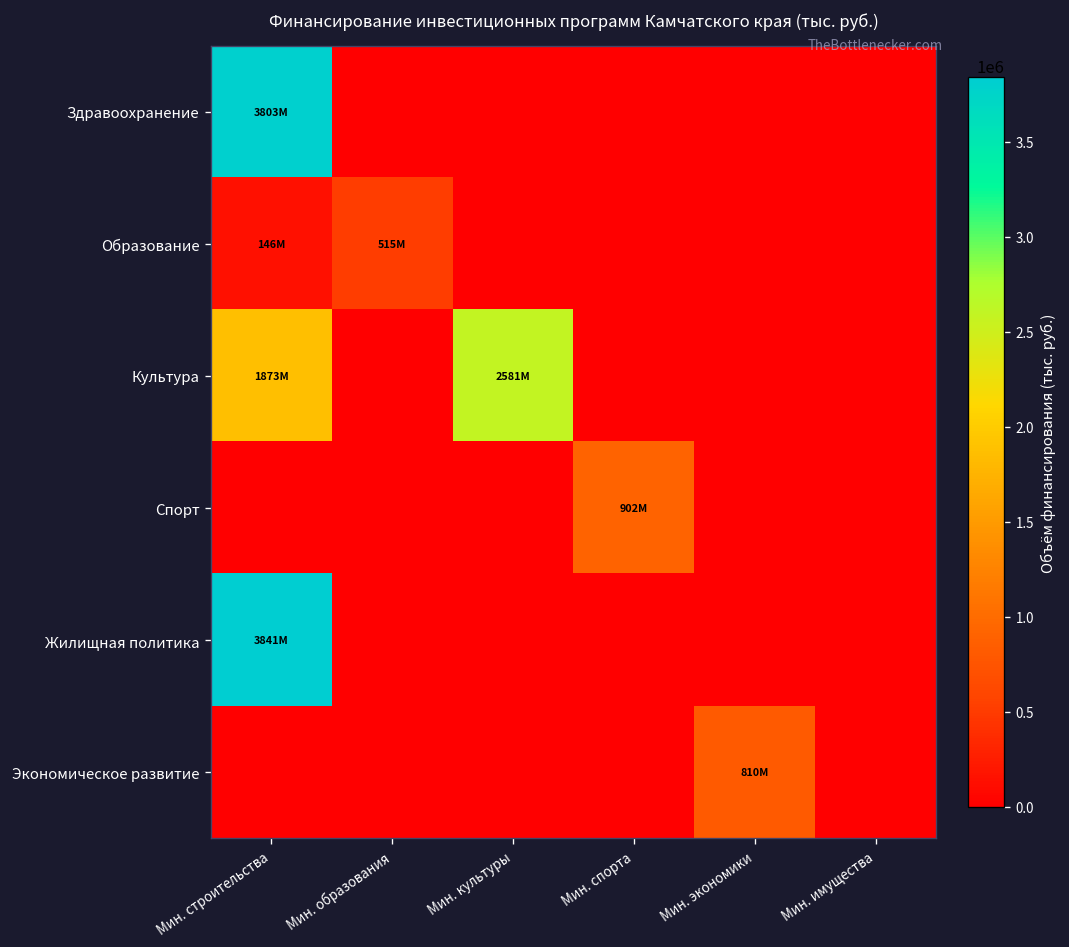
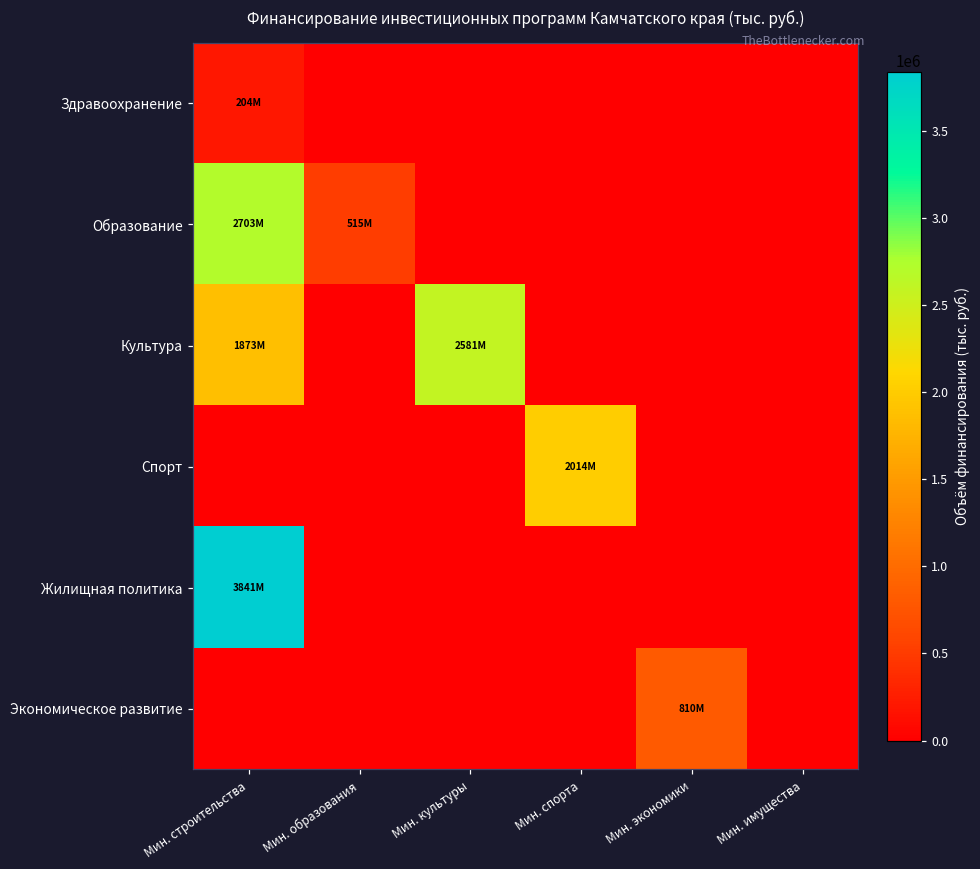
Здравоохранение, Мин. строительства: 3803M -> 204M
Образование, Мин. строительства: 146M -> 2703M
Спорт, Мин. спорта: 902M -> 2014M
